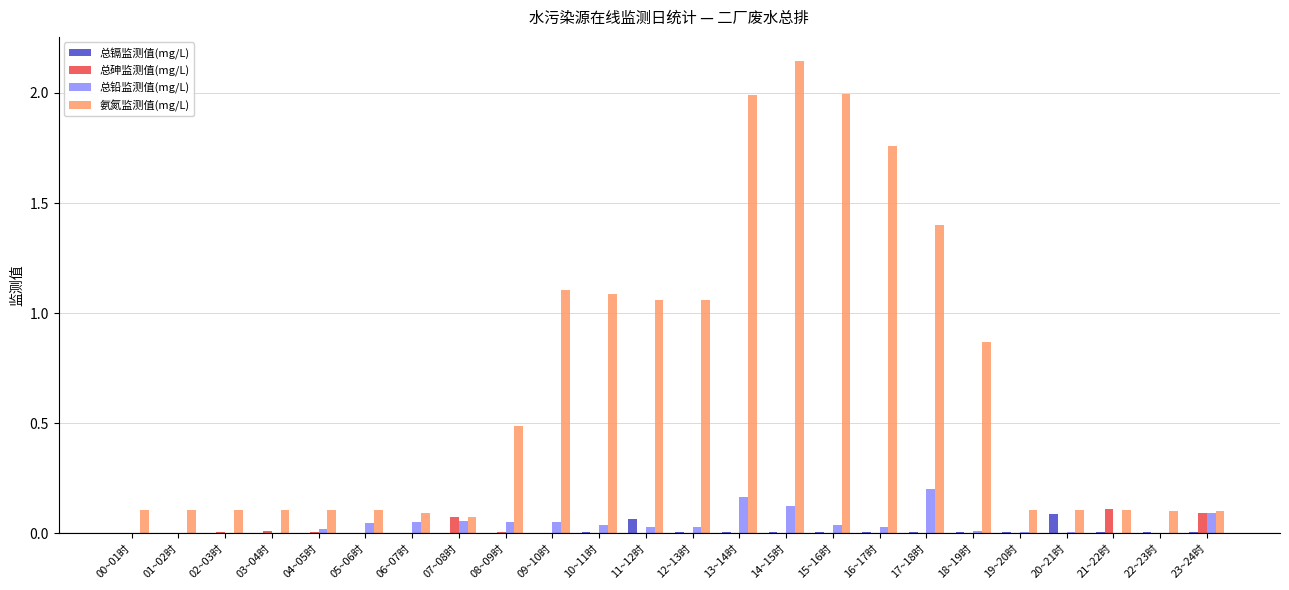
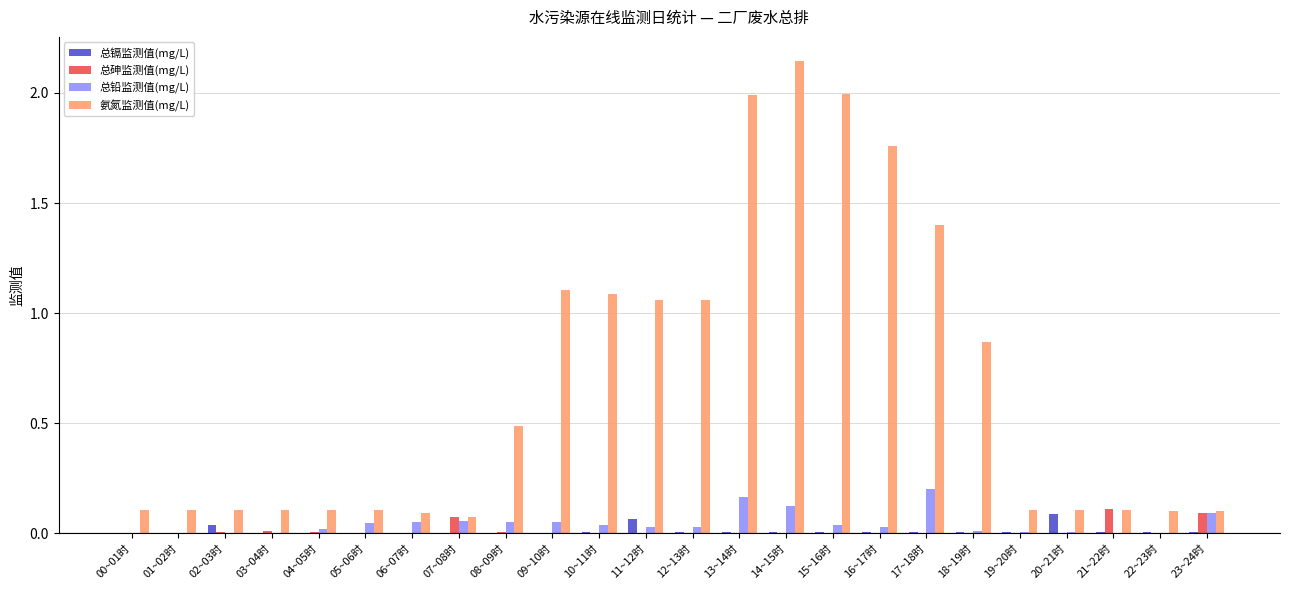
总镉监测值(mg/L), 02~03时: 0.00 -> 0.04
